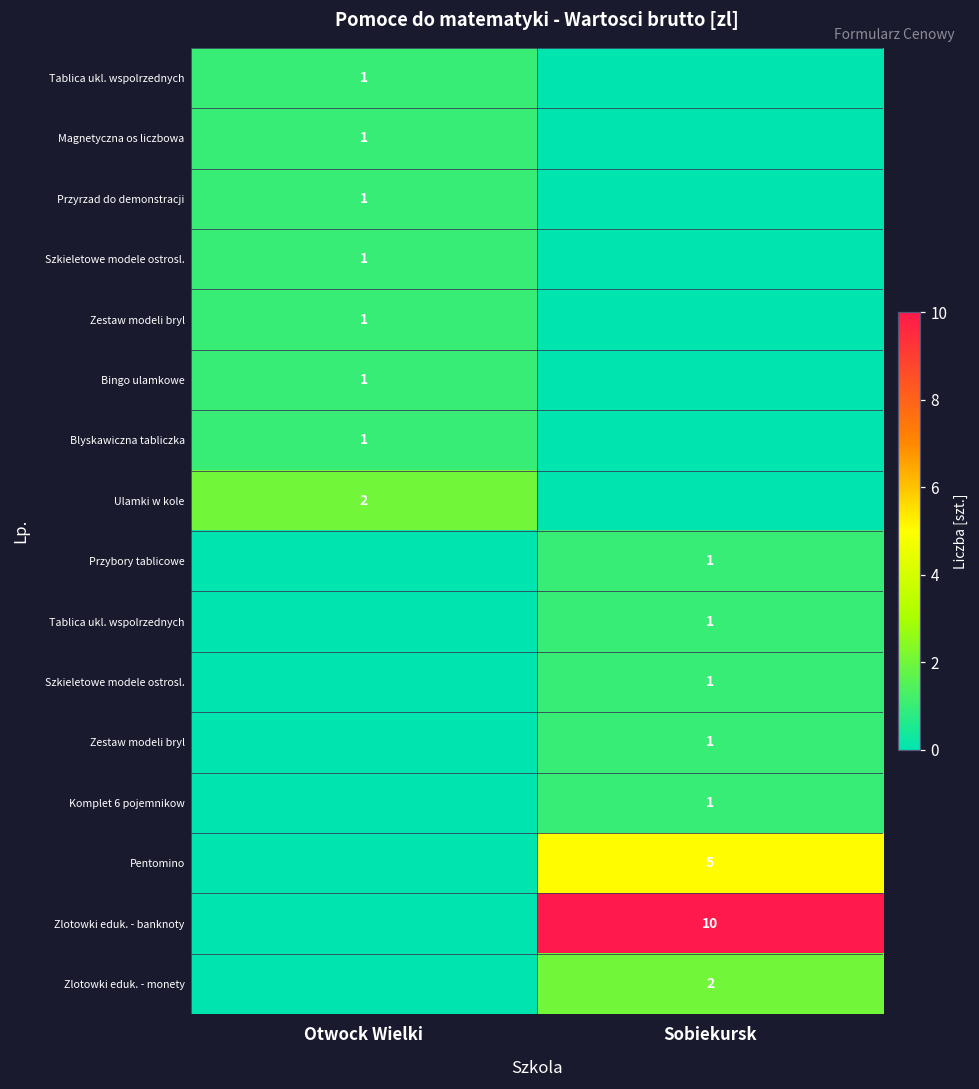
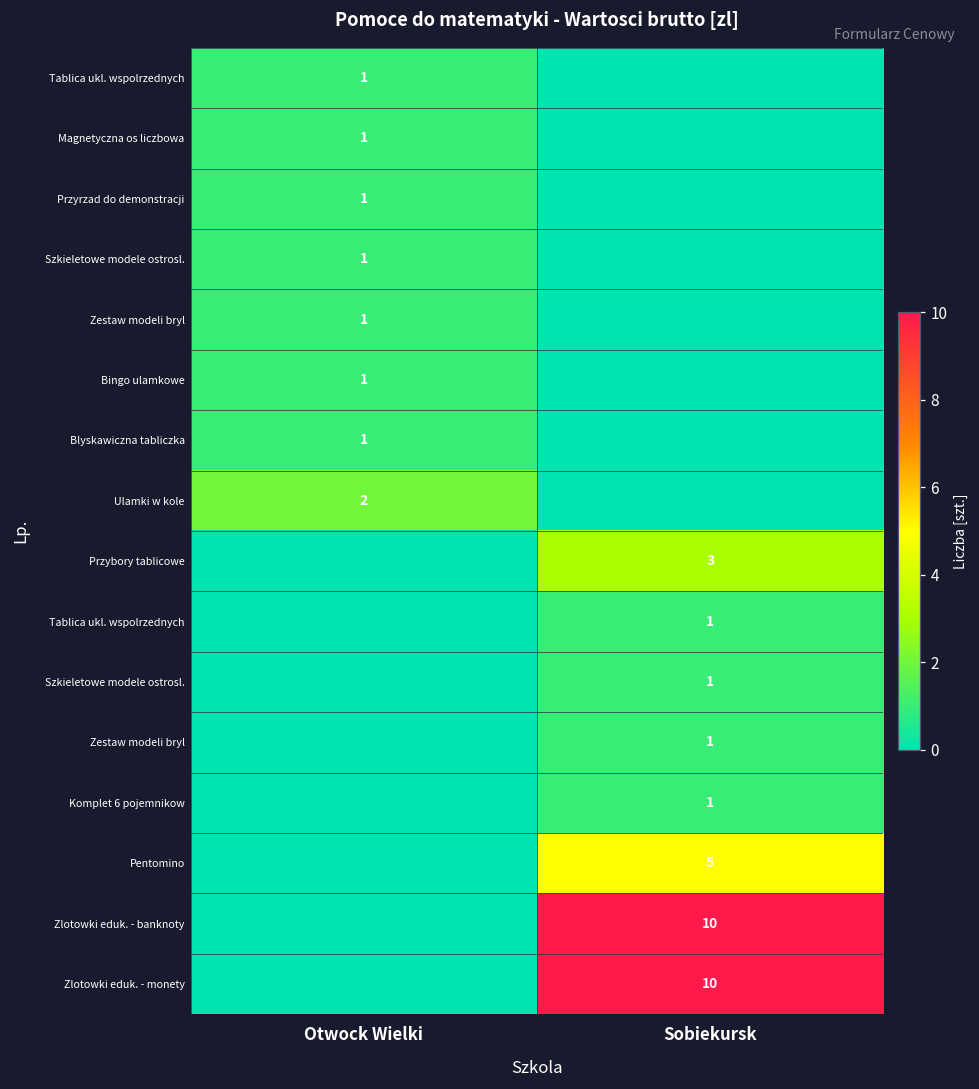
Przybory tablicowe, Sobiekursk: 1 -> 3
Zlotowki eduk. - monety, Sobiekursk: 2 -> 10
